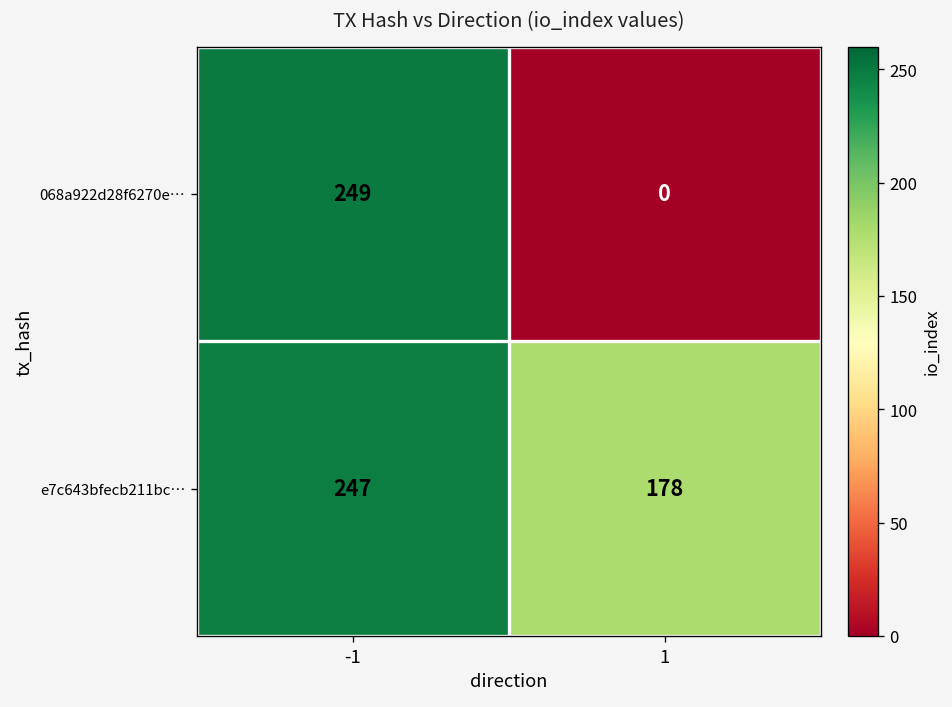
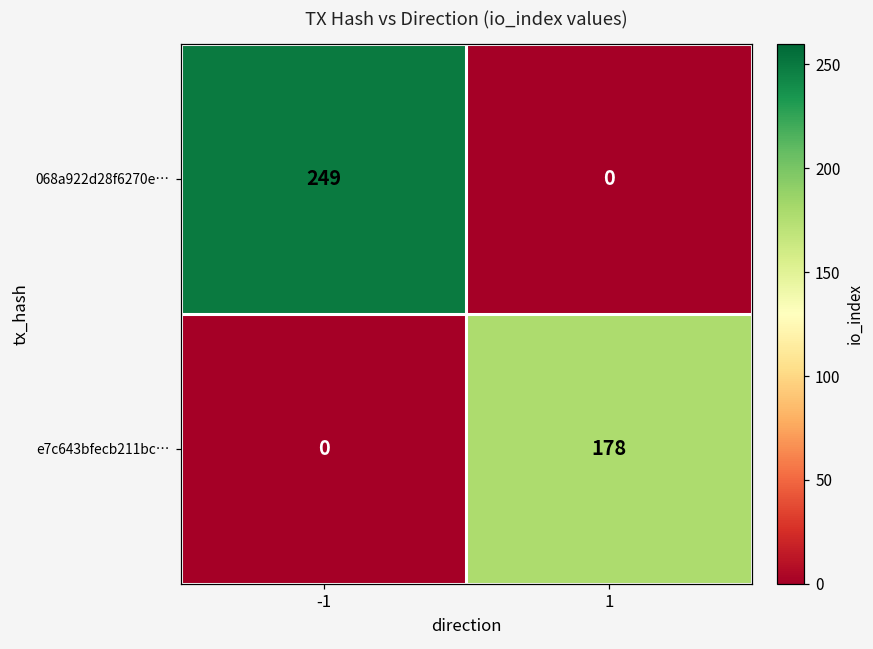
e7c643bfecb211bc…, -1: 247 -> 0
